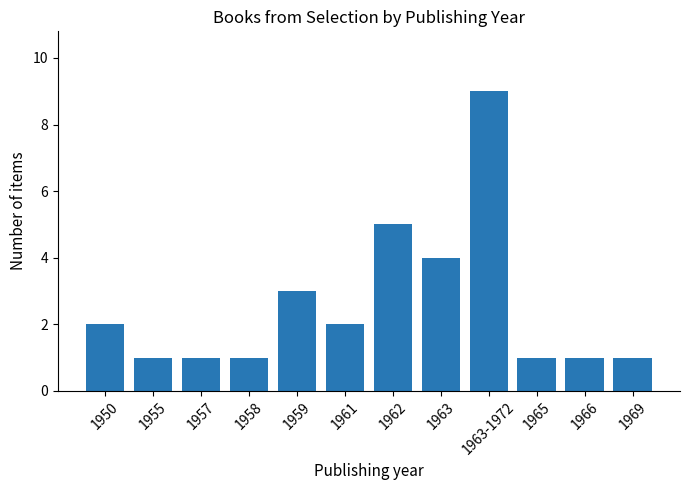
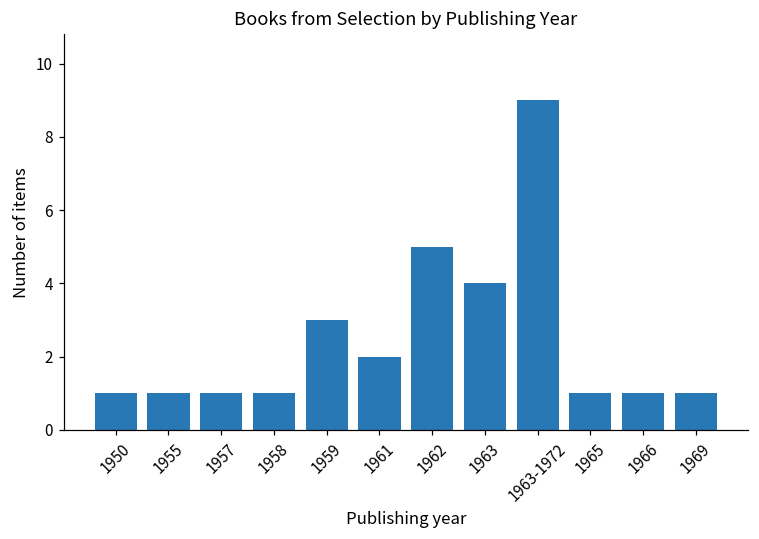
1950: 2 -> 1
